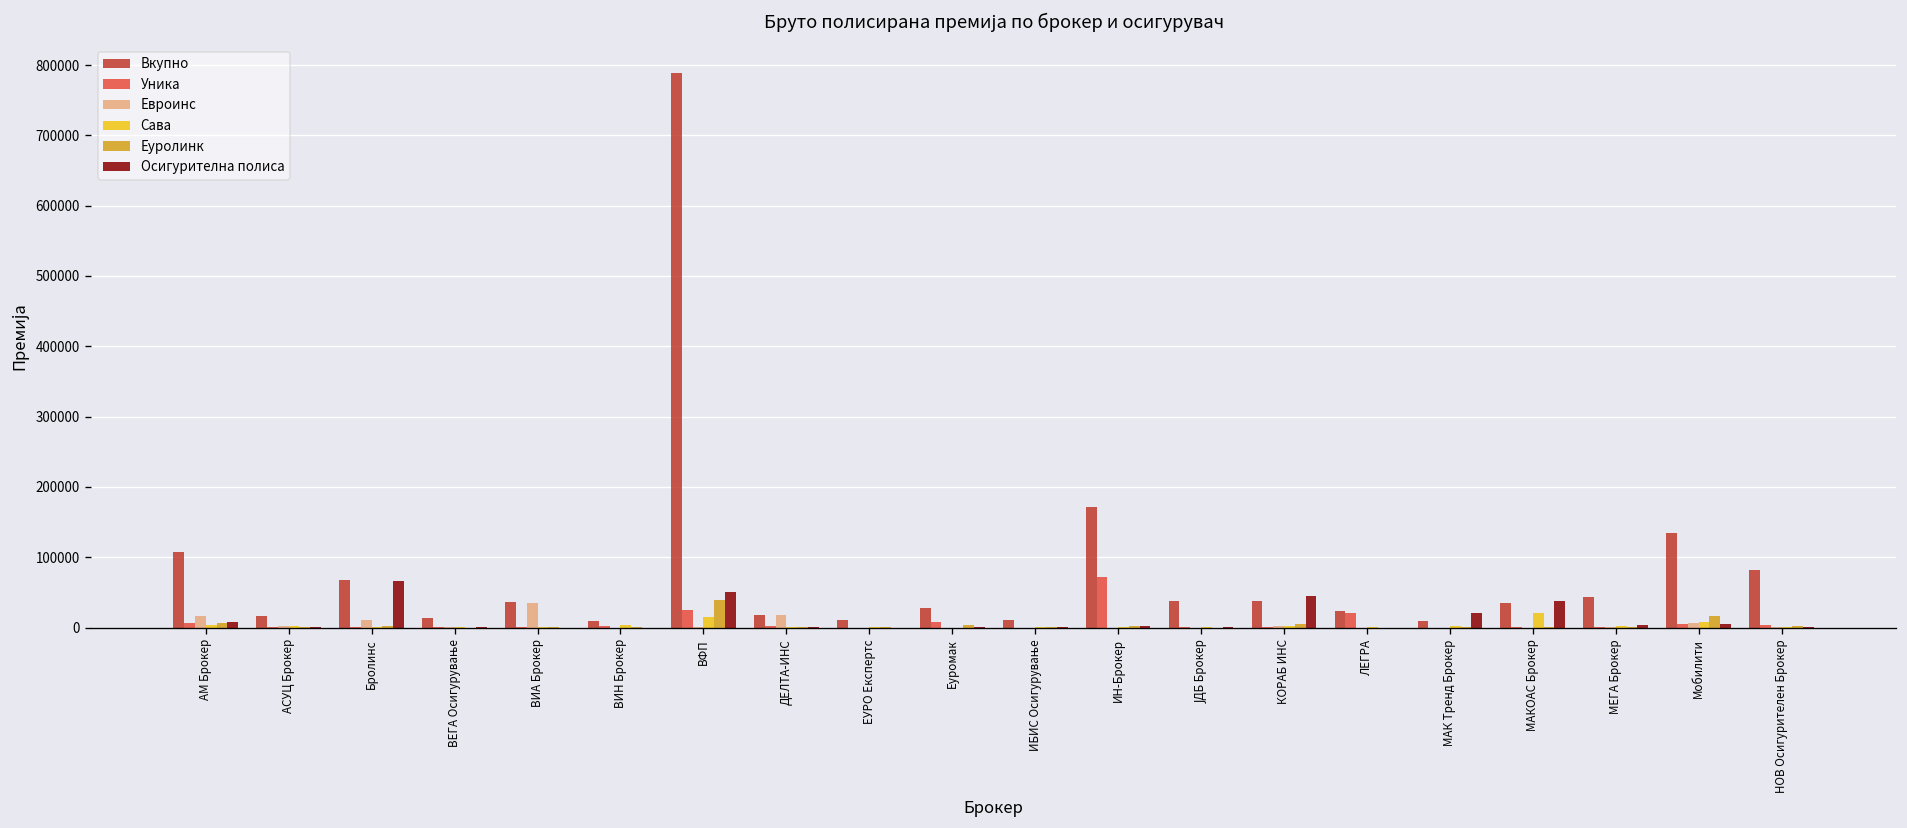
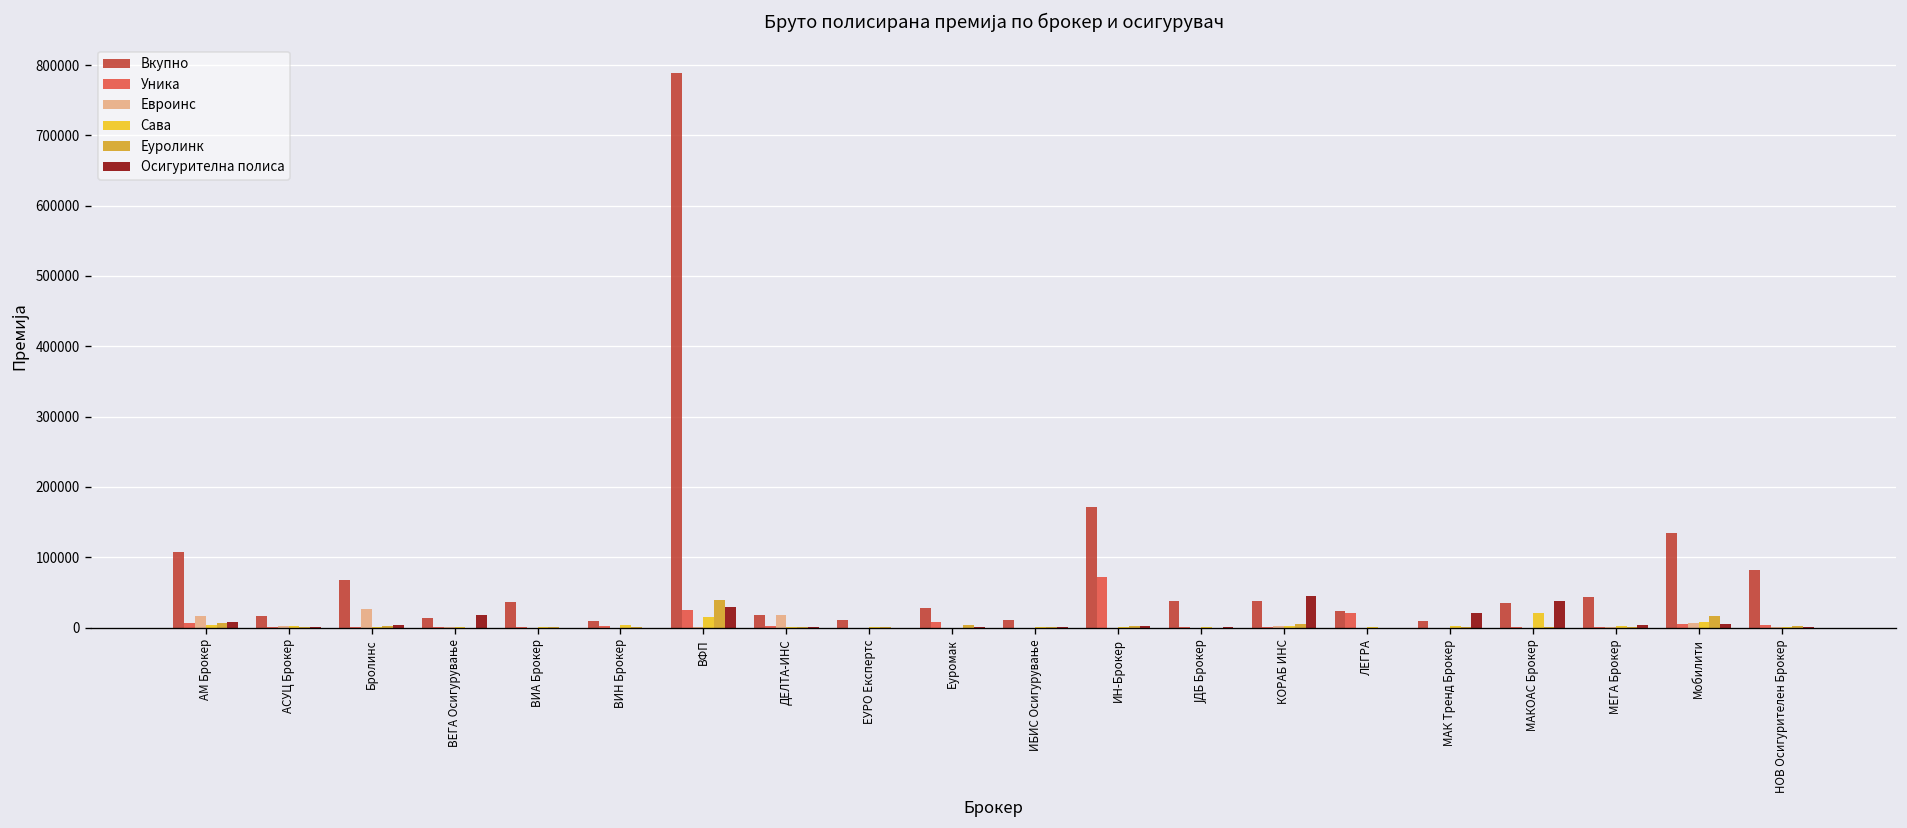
Евроинс, Бролинс: 10000 -> 30000
Осигурителна полиса, Бролинс: 70000 -> 0
Осигурителна полиса, ВЕГА Осигурување: 0 -> 20000
Евроинс, ВИА Брокер: 30000 -> 0
Осигурителна полиса, ВФП: 50000 -> 30000
